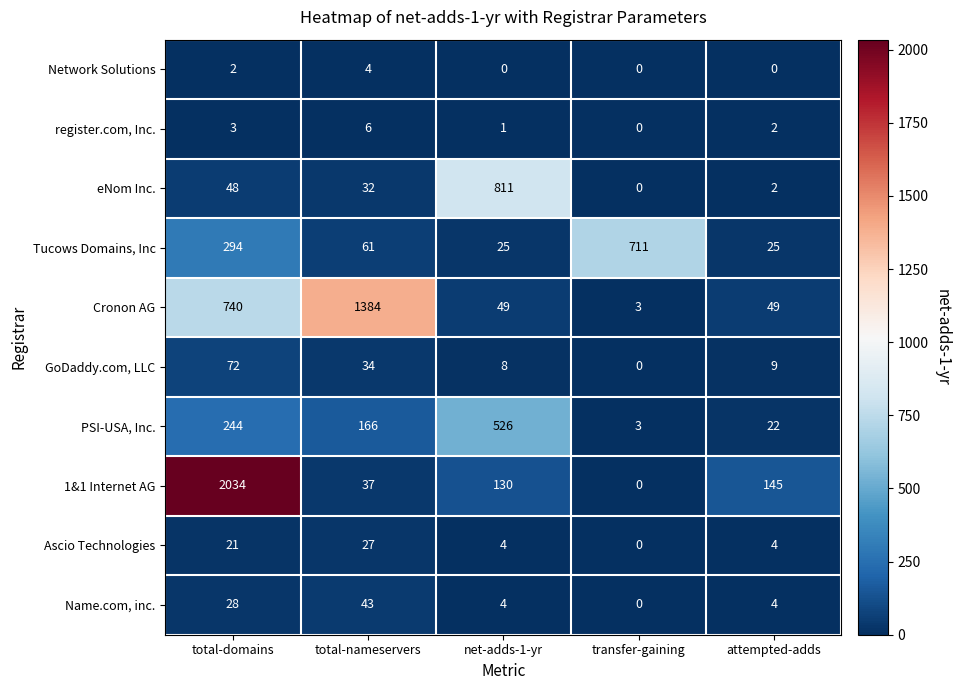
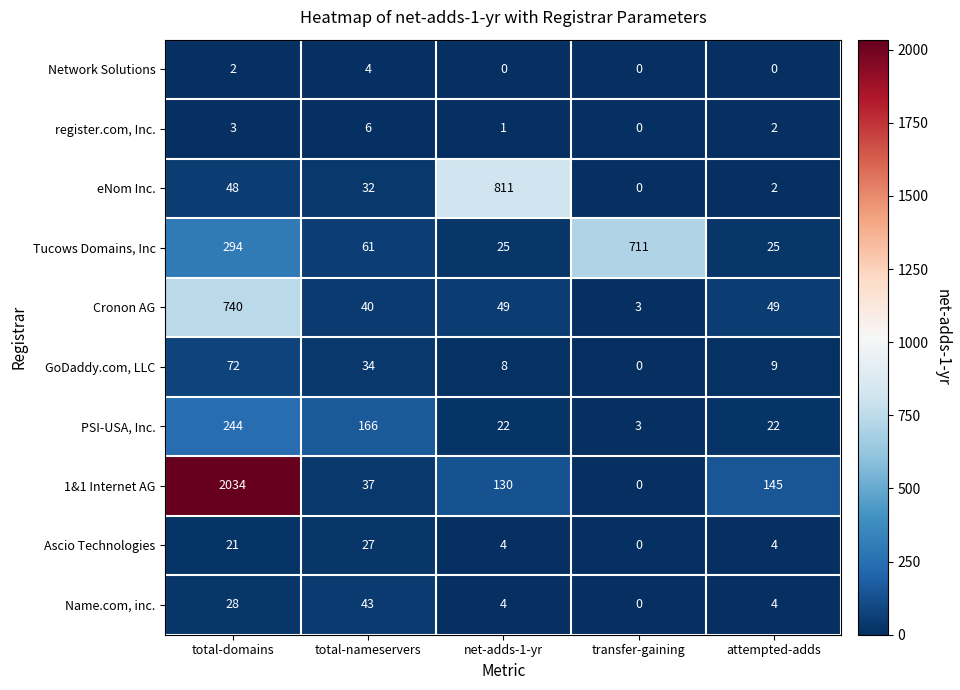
Cronon AG, total-nameservers: 1384 -> 40
PSI-USA, Inc., net-adds-1-yr: 526 -> 22
